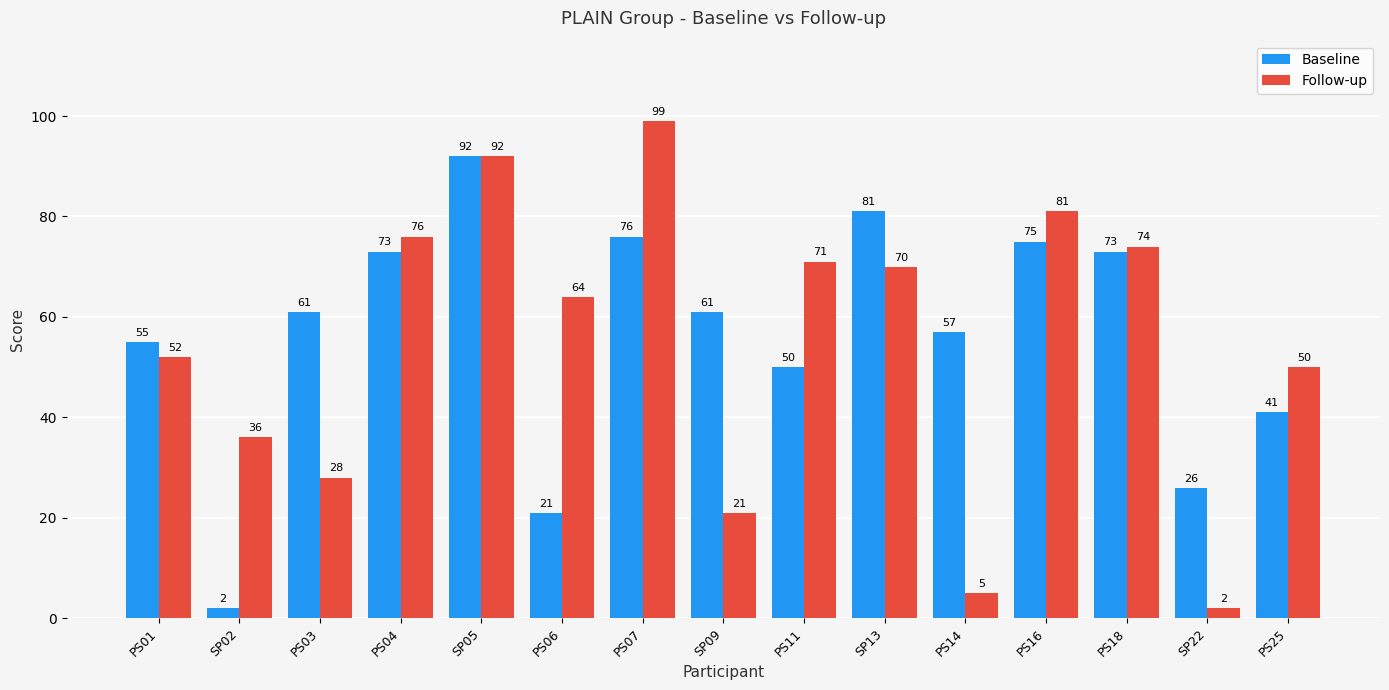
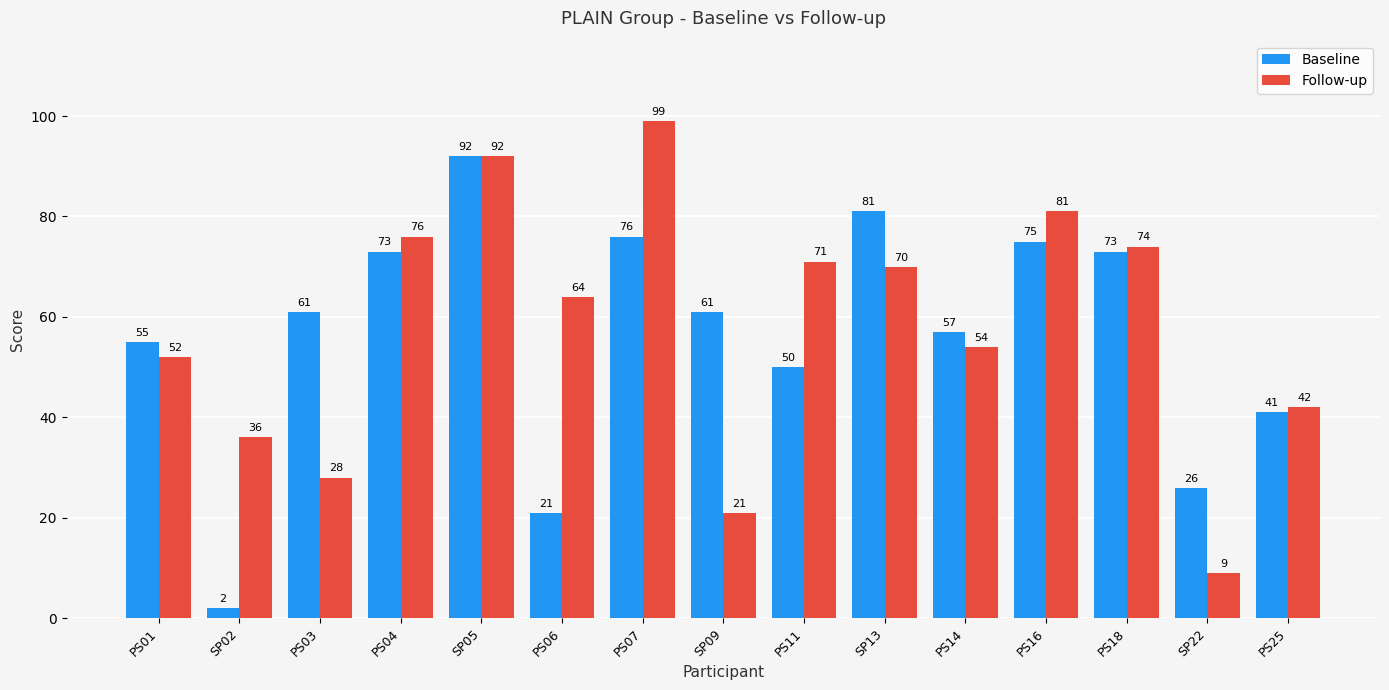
Follow-up, PS14: 5 -> 54
Follow-up, SP22: 2 -> 9
Follow-up, PS25: 50 -> 42
